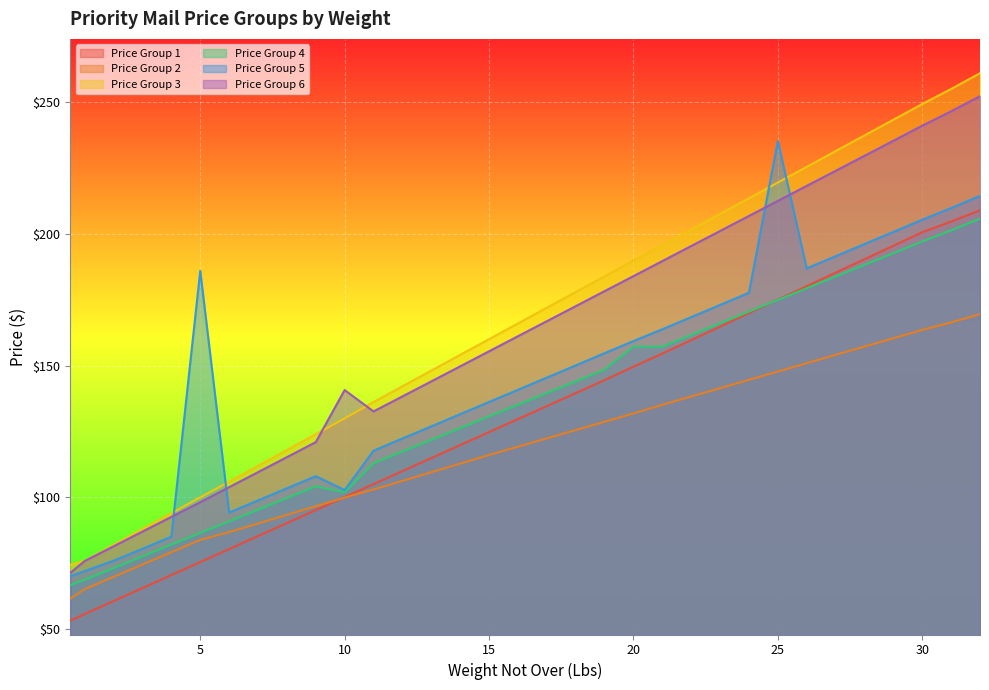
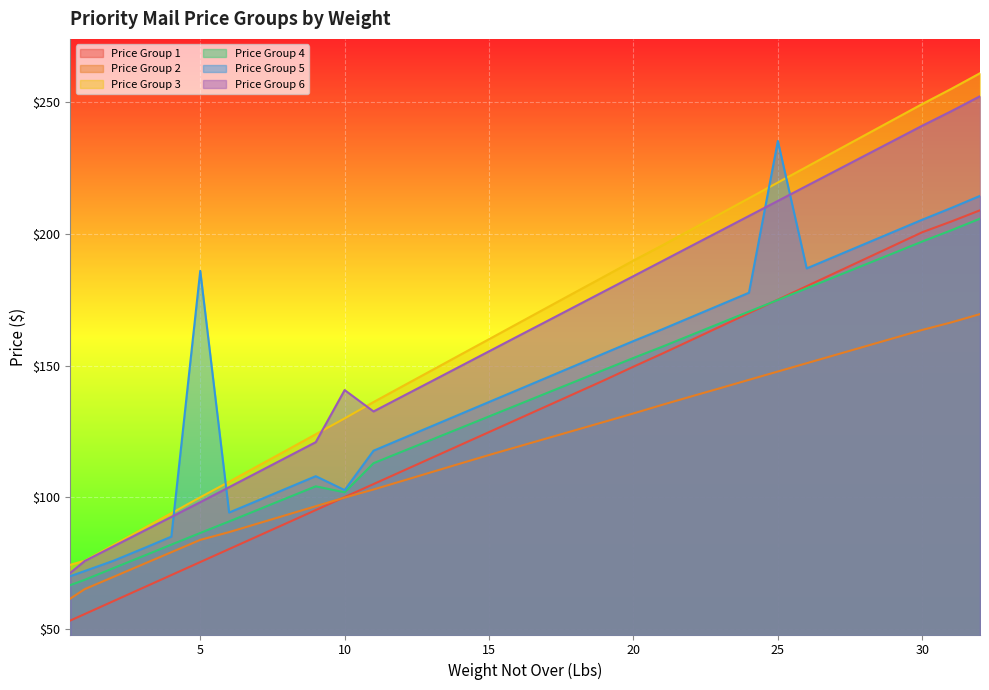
Price Group 4, 20: $157 -> $153
